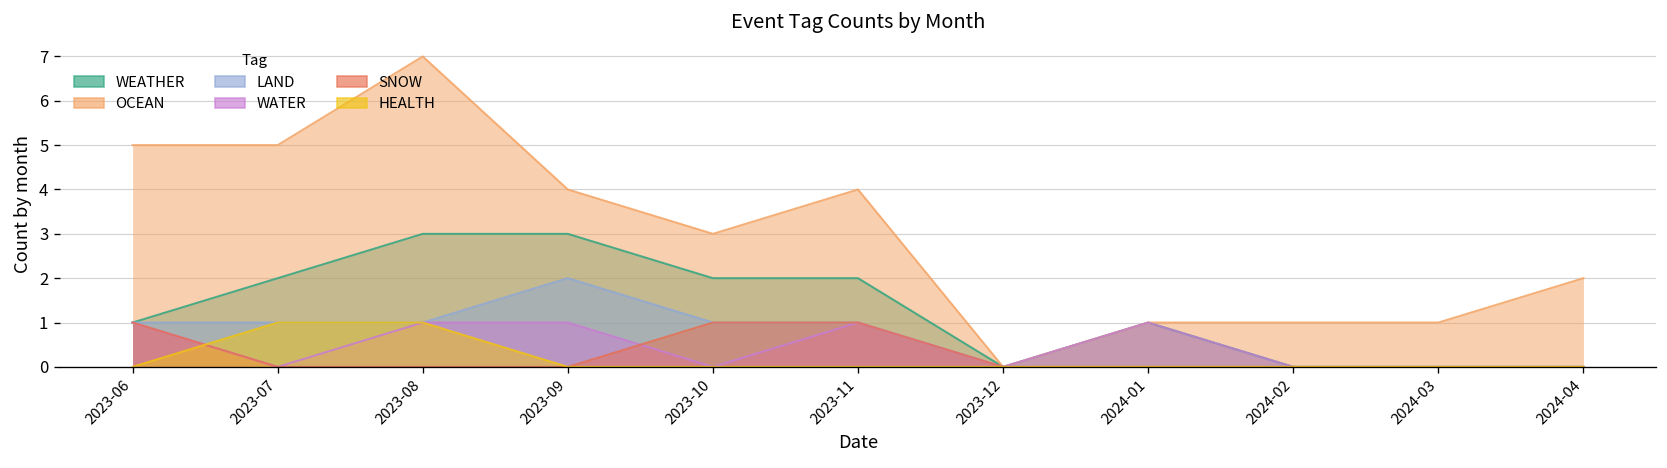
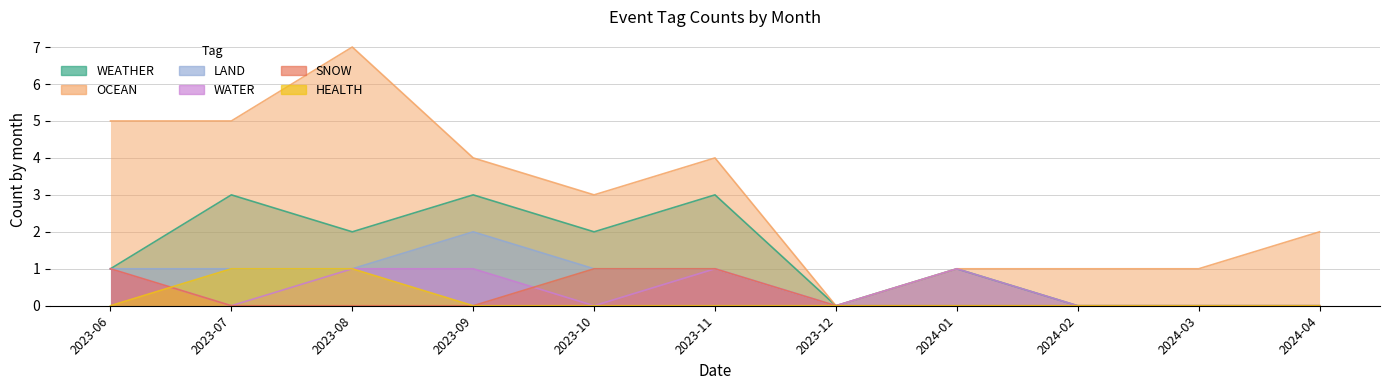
WEATHER, 2023-07: 2 -> 3
WEATHER, 2023-08: 3 -> 2
WEATHER, 2023-11: 2 -> 3
